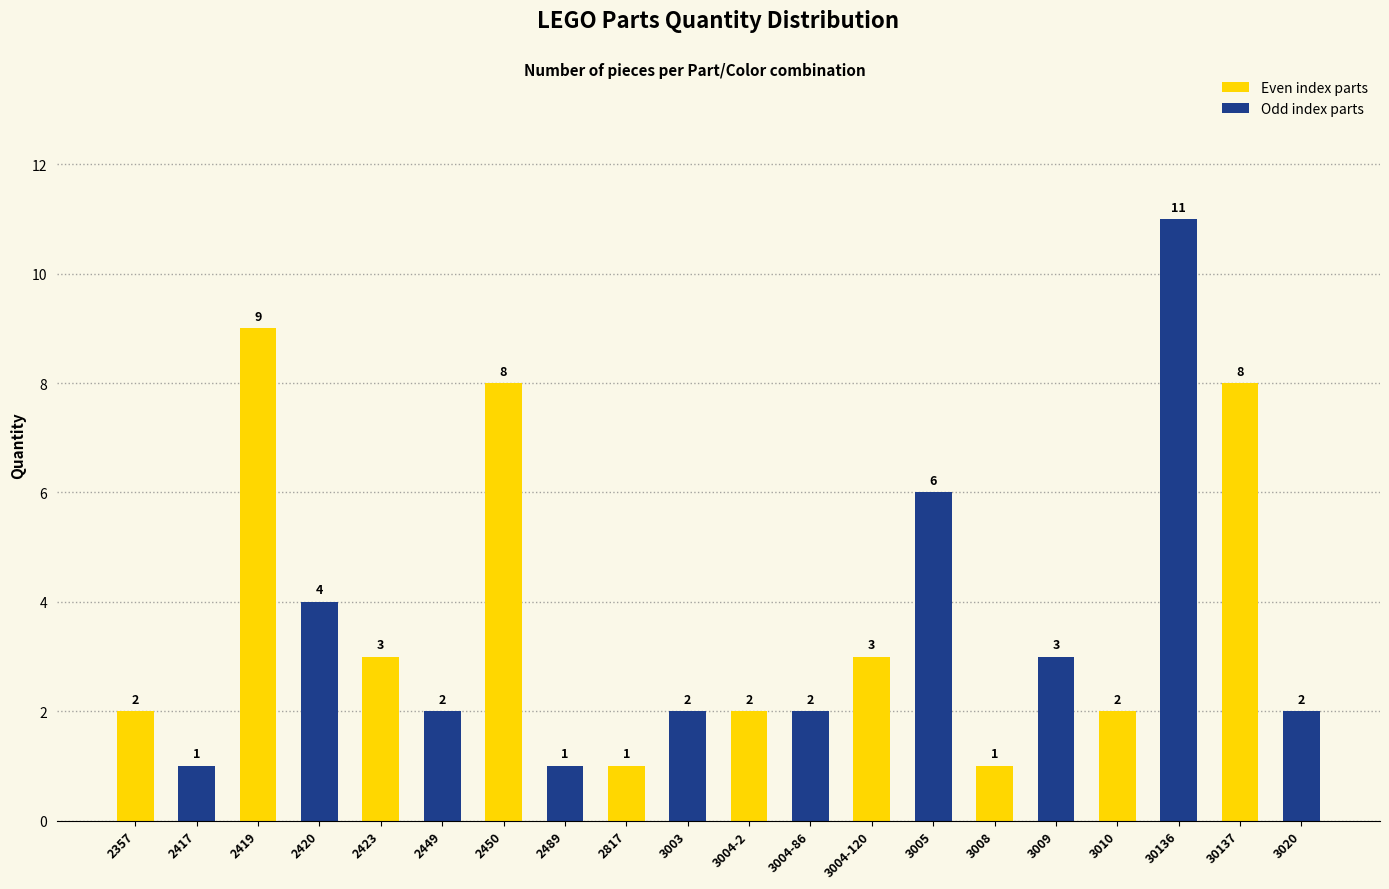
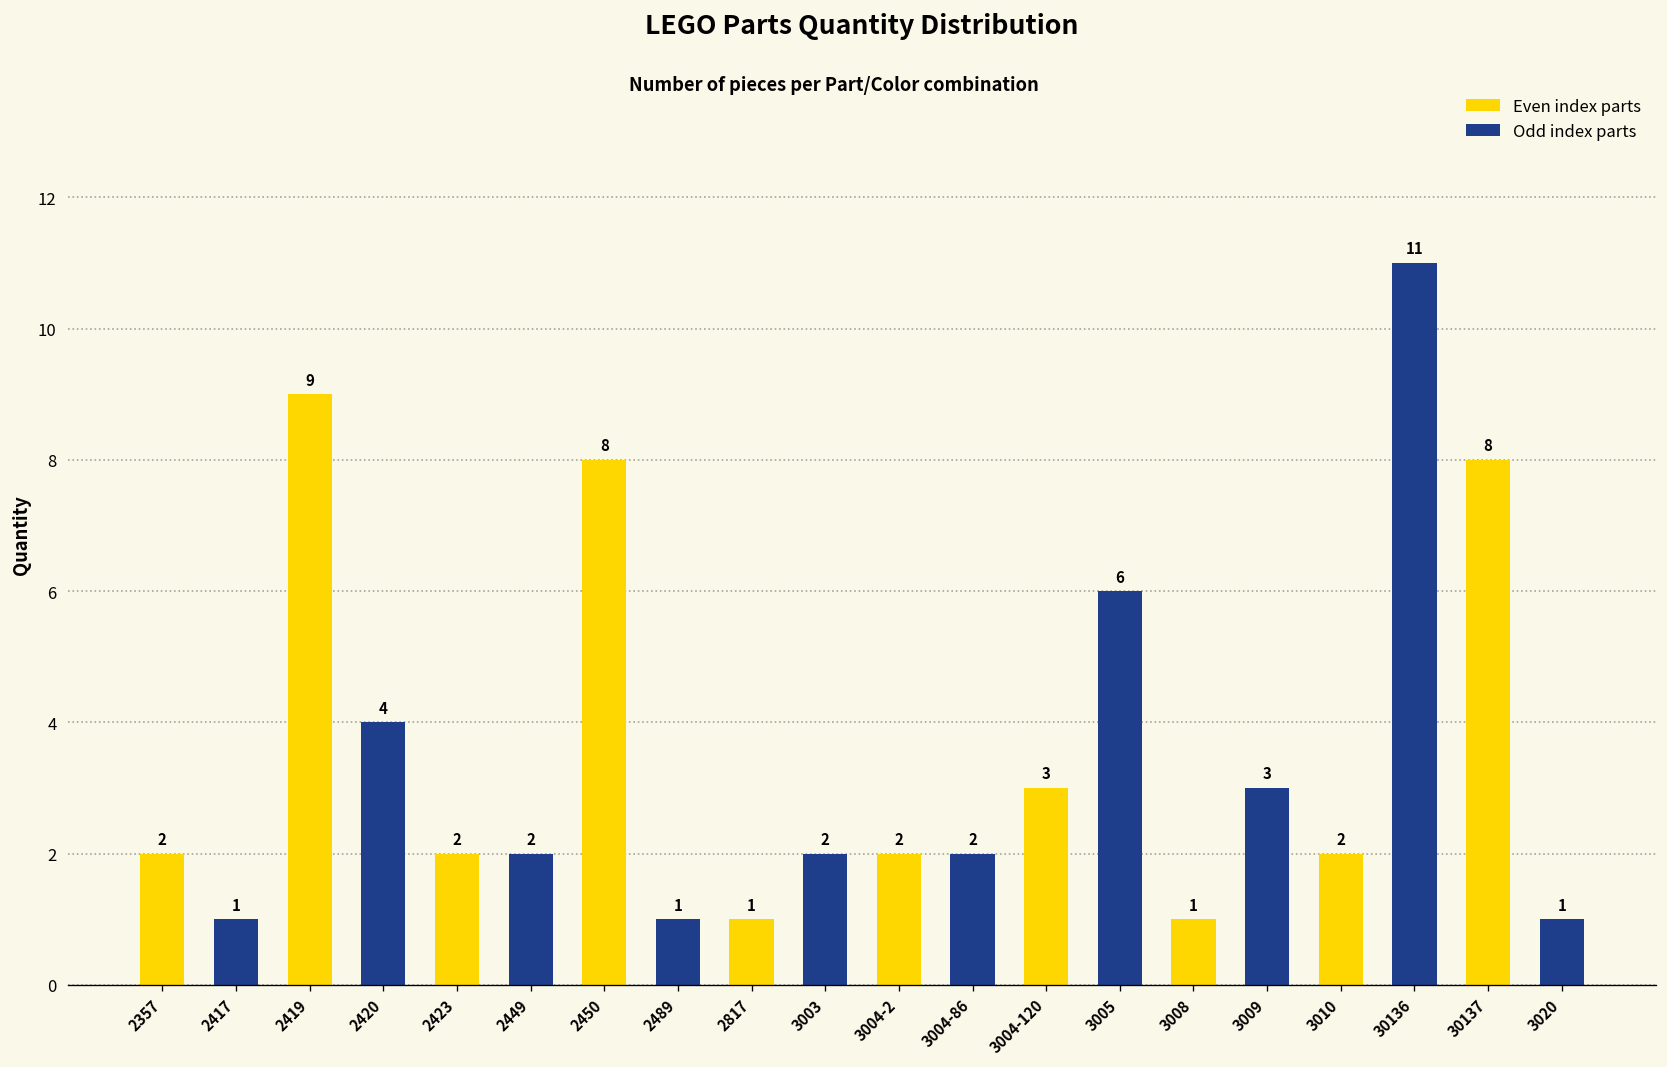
2423: 3 -> 2
3020: 2 -> 1
